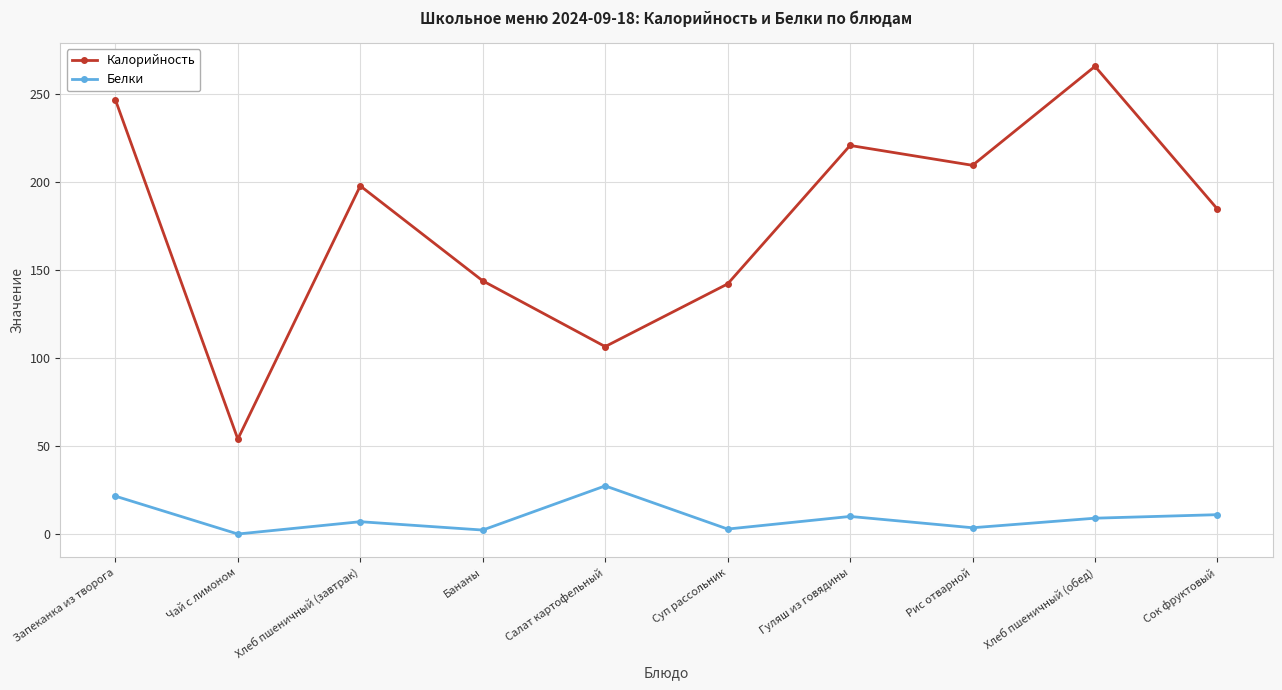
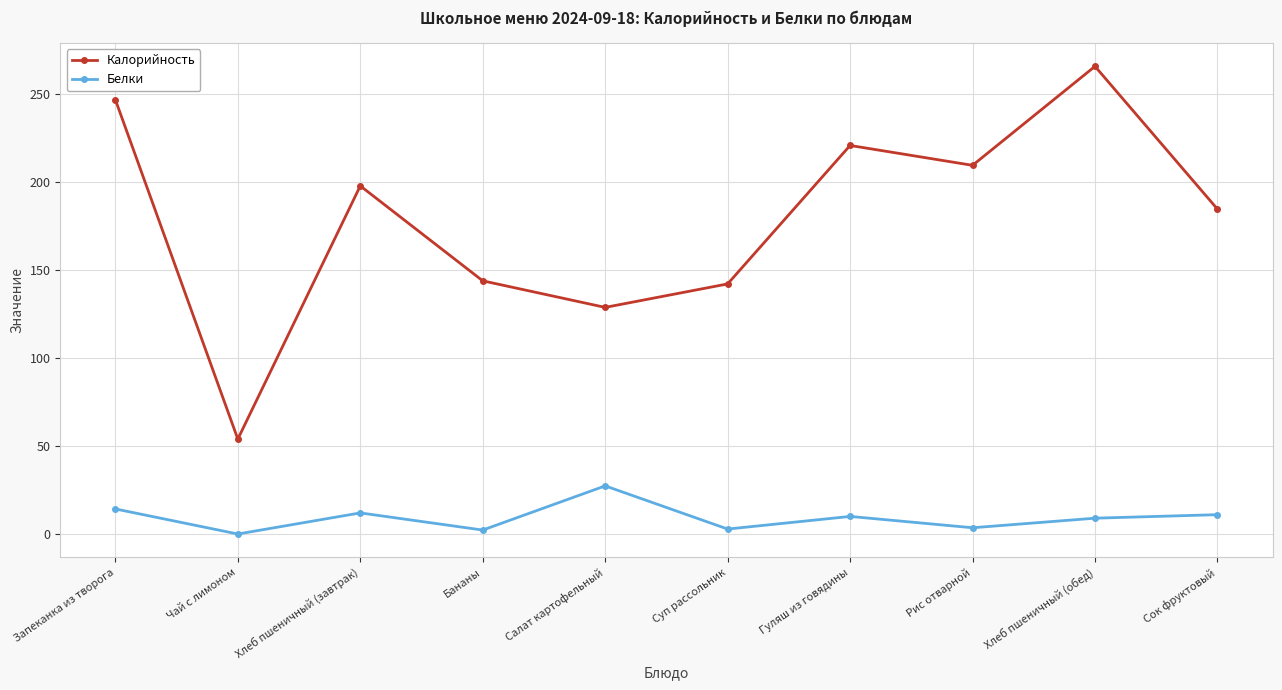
Белки, Запеканка из творога: 22 -> 14
Белки, Хлеб пшеничный (завтрак): 7 -> 12
Калорийность, Салат картофельный: 107 -> 129
